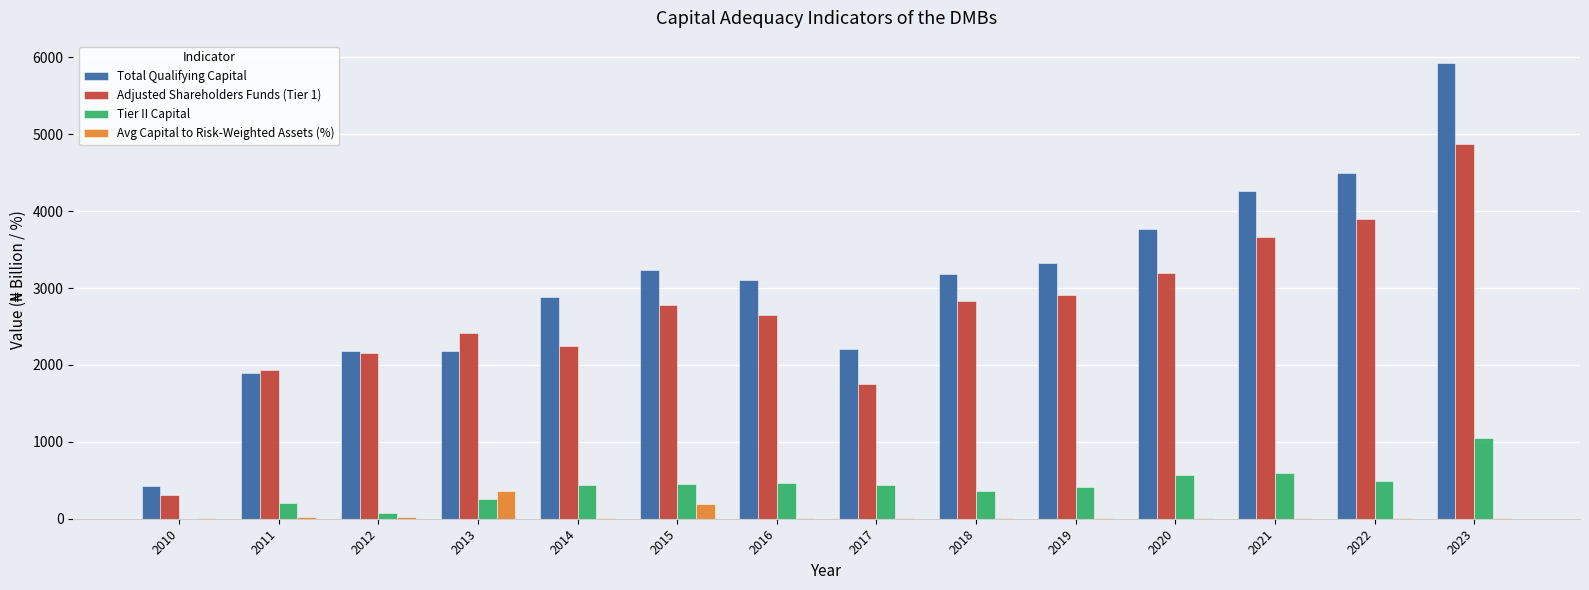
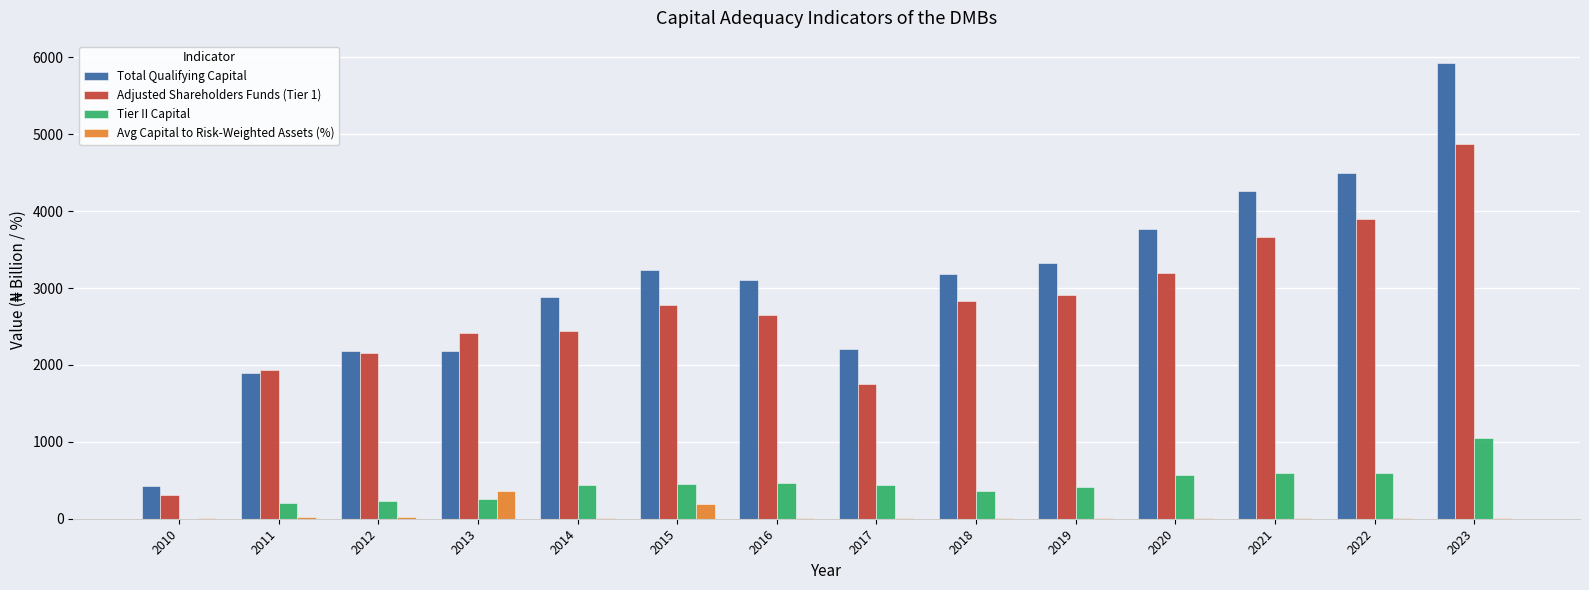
Tier II Capital, 2012: 100 -> 200
Adjusted Shareholders Funds (Tier 1), 2014: 2200 -> 2400
Tier II Capital, 2022: 500 -> 600
